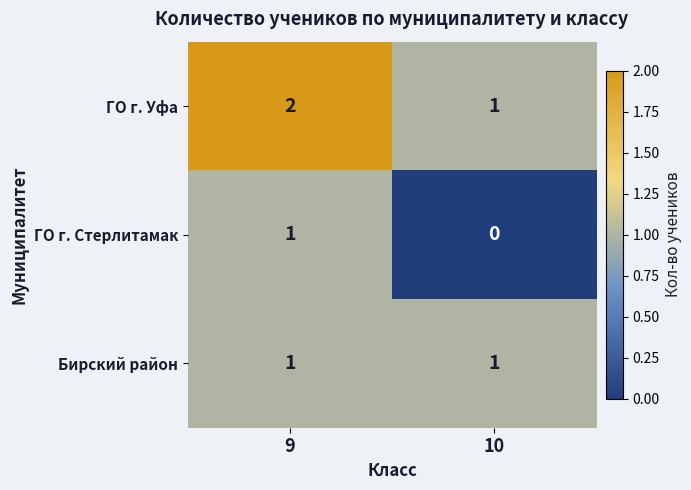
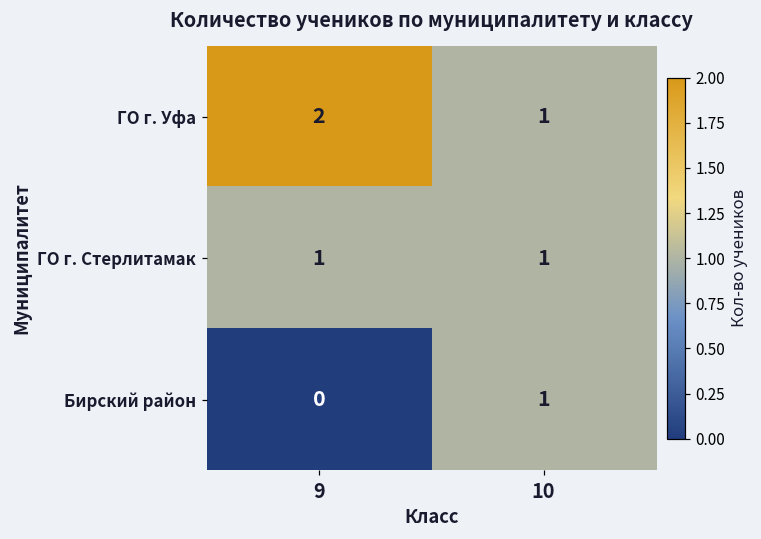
ГО г. Стерлитамак, 10: 0 -> 1
Бирский район, 9: 1 -> 0
